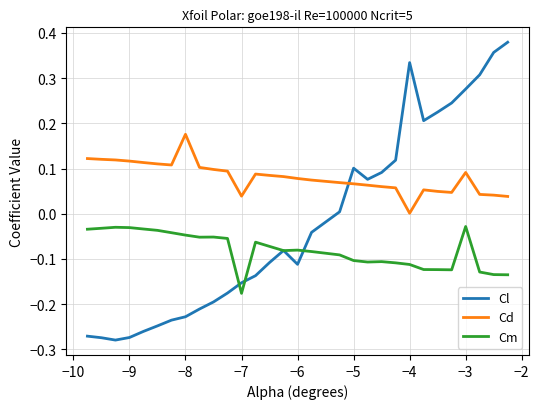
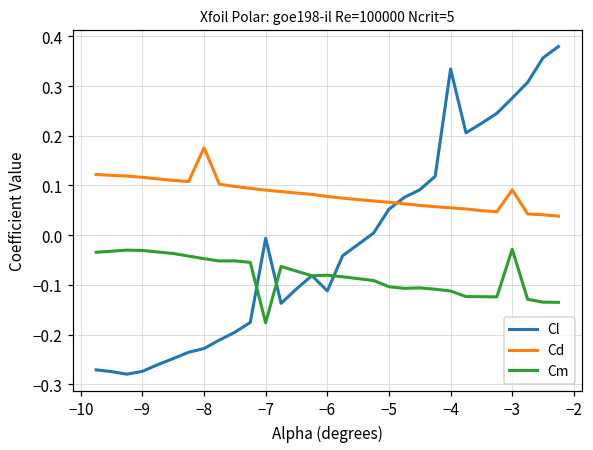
Cl, −7: -0.15 -> -0.01
Cd, −7: 0.04 -> 0.09
Cl, −5: 0.10 -> 0.05
Cd, −4: 0.00 -> 0.06
